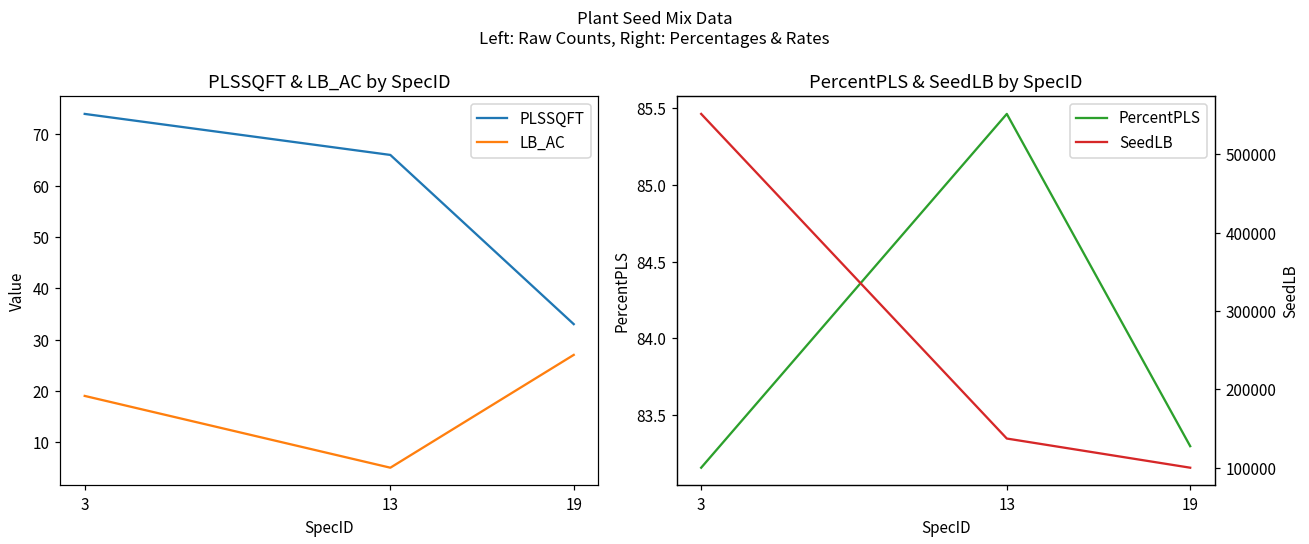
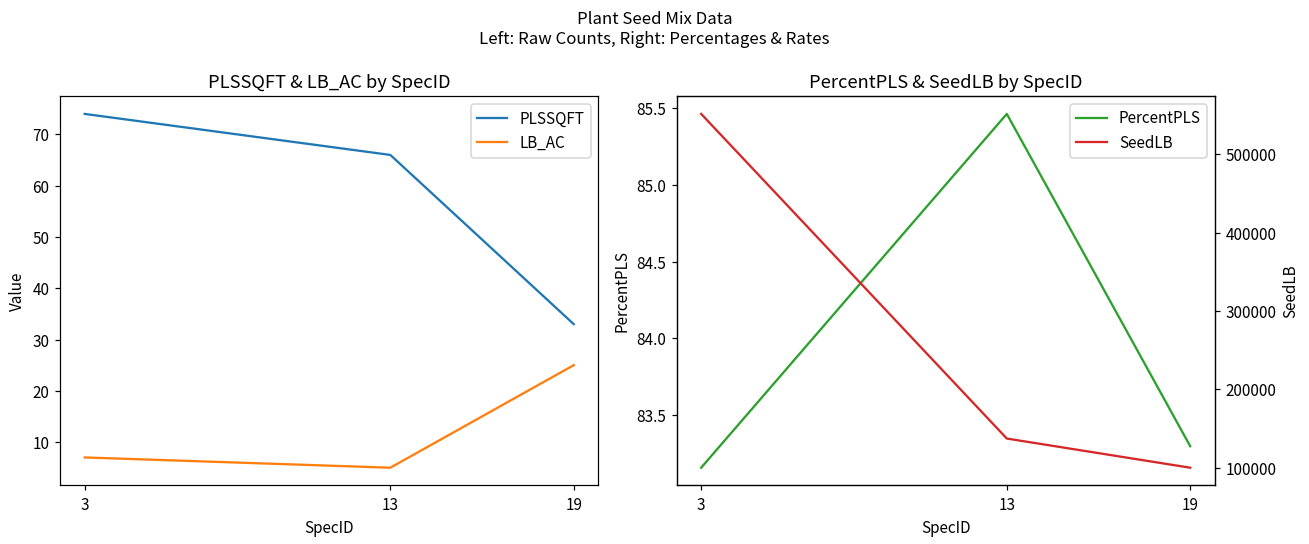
PLSSQFT & LB_AC by SpecID, LB_AC, 3: 19 -> 7
PLSSQFT & LB_AC by SpecID, LB_AC, 19: 27 -> 25
